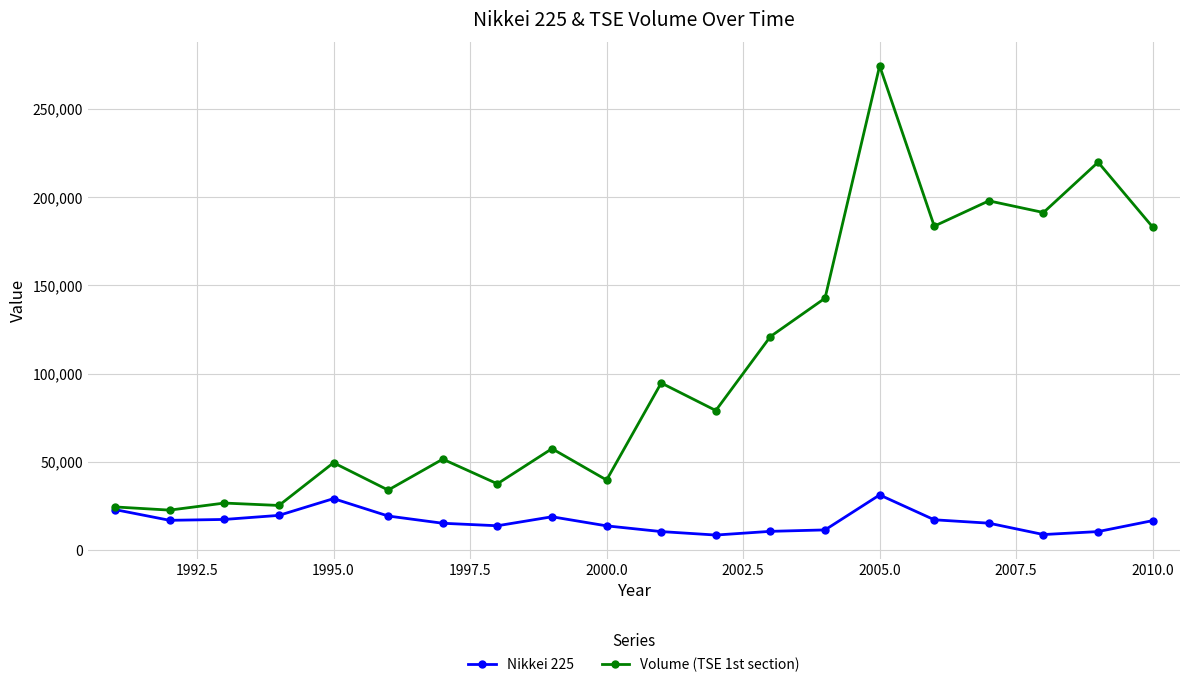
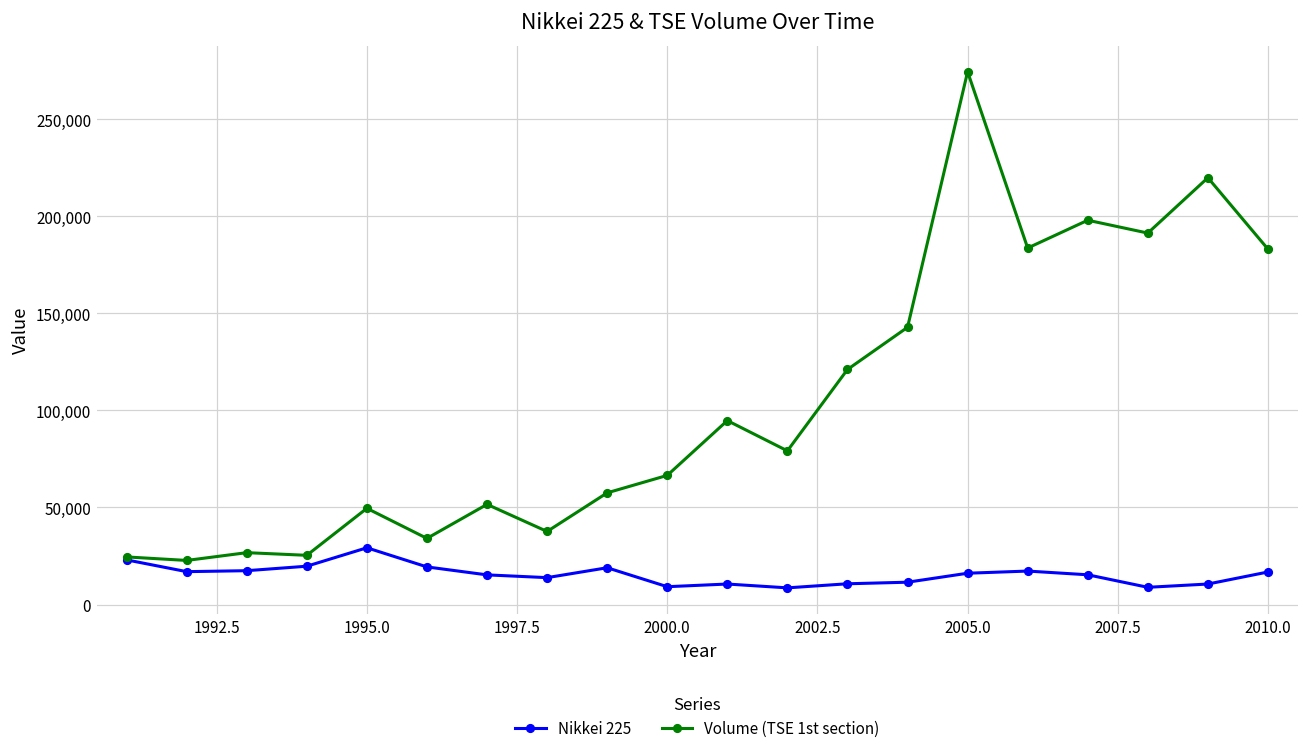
Nikkei 225, 2000.0: 14,000 -> 9,000
Volume (TSE 1st section), 2000.0: 40,000 -> 66,000
Nikkei 225, 2005.0: 31,000 -> 16,000
